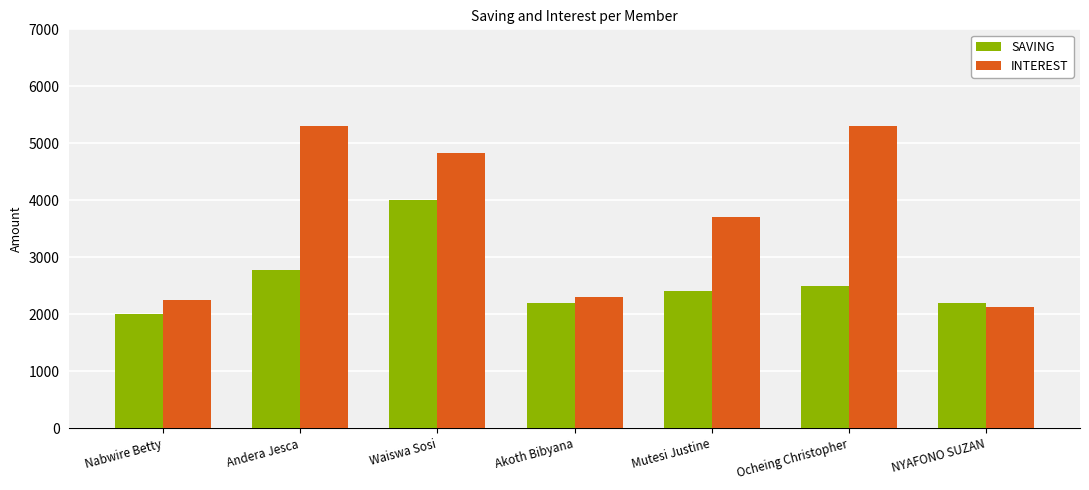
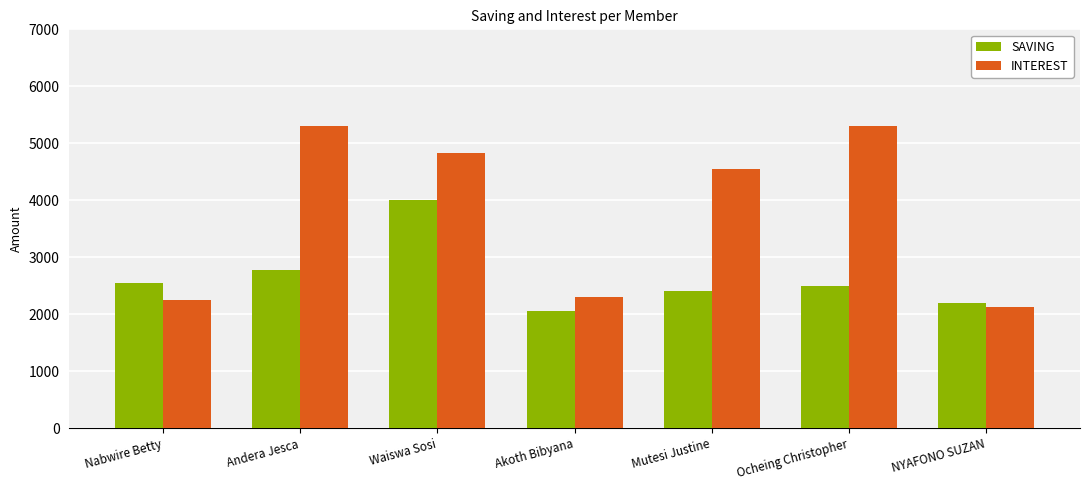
SAVING, Nabwire Betty: 2000 -> 2600
SAVING, Akoth Bibyana: 2200 -> 2100
INTEREST, Mutesi Justine: 3700 -> 4600
